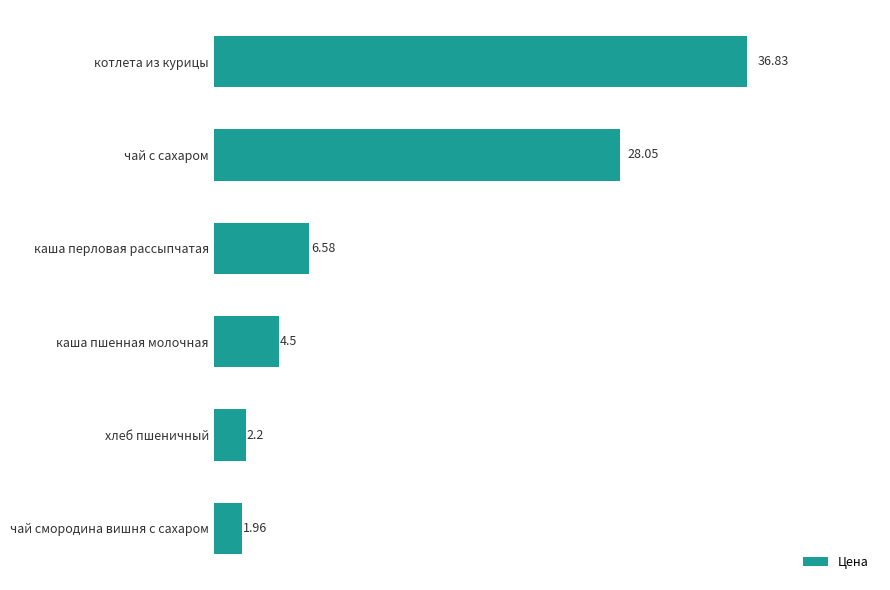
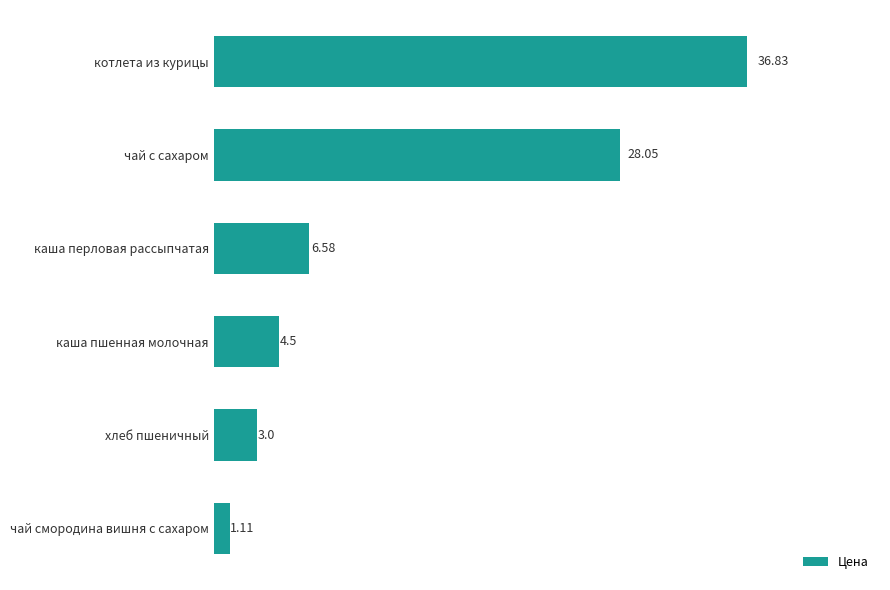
хлеб пшеничный: 2.2 -> 3.0
чай смородина вишня с сахаром: 1.96 -> 1.11
